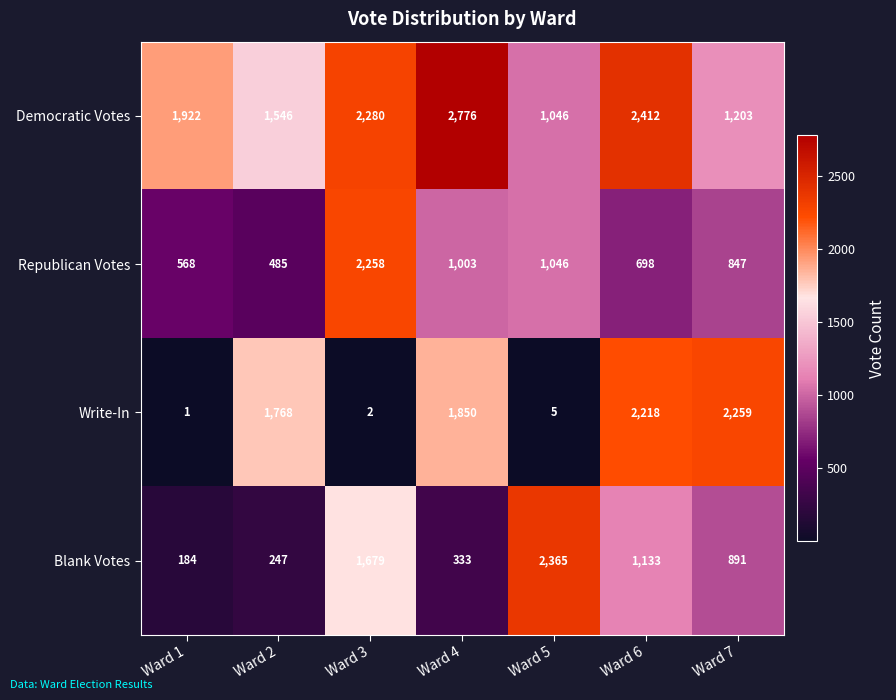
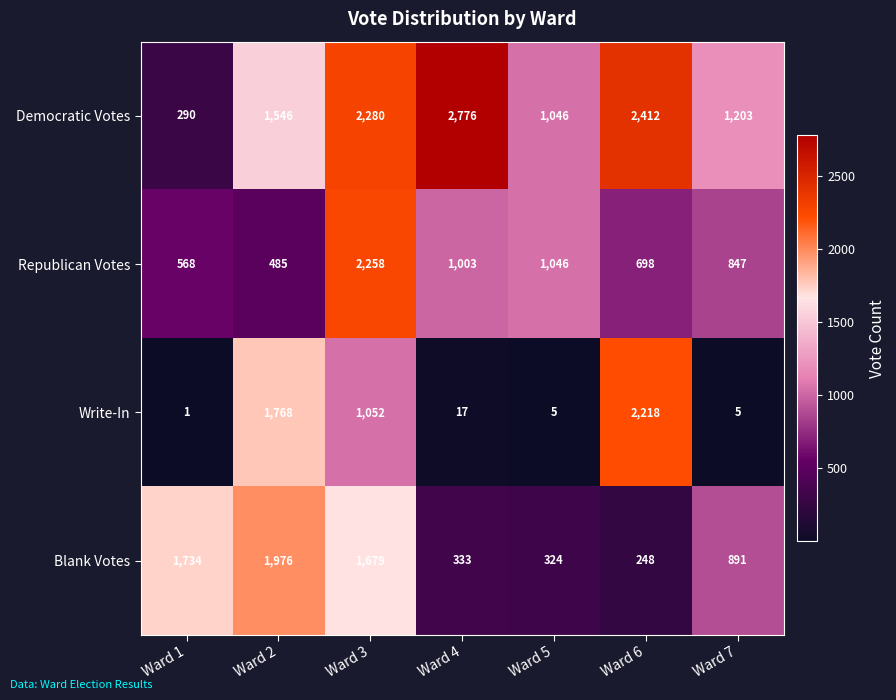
Democratic Votes, Ward 1: 1,922 -> 290
Write-In, Ward 3: 2 -> 1,052
Write-In, Ward 4: 1,850 -> 17
Write-In, Ward 7: 2,259 -> 5
Blank Votes, Ward 1: 184 -> 1,734
Blank Votes, Ward 2: 247 -> 1,976
Blank Votes, Ward 5: 2,365 -> 324
Blank Votes, Ward 6: 1,133 -> 248
